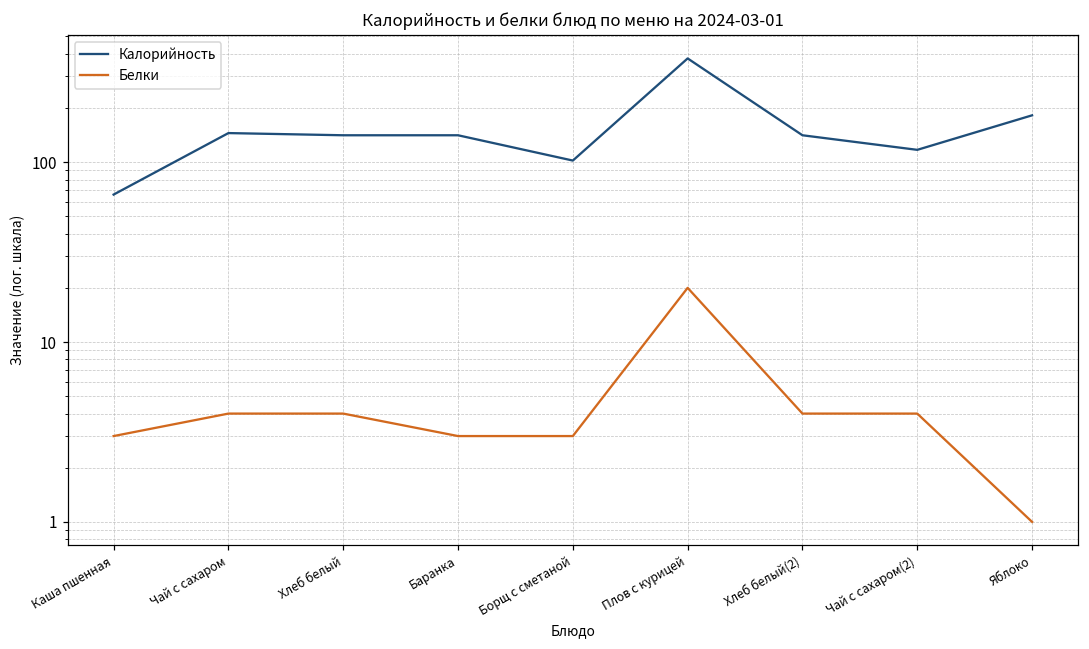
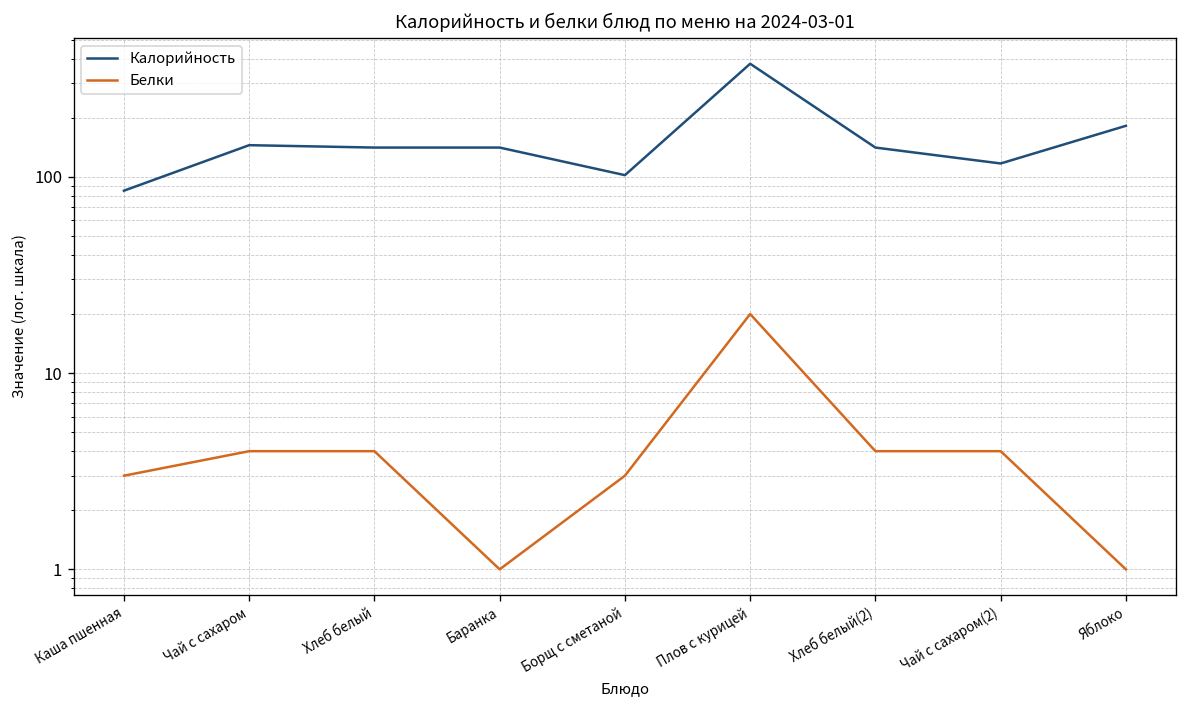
Калорийность, Каша пшенная: 66 -> 90
Белки, Баранка: 3 -> 1
